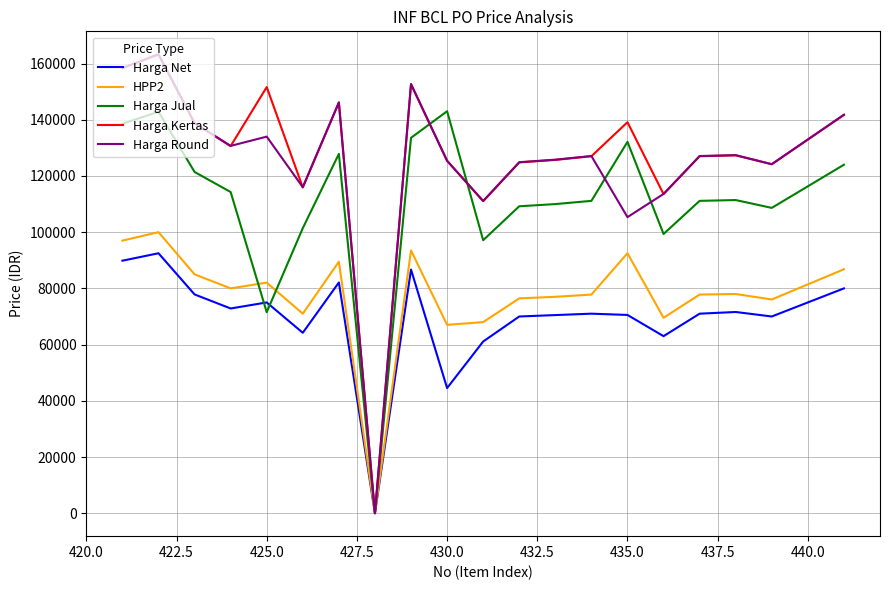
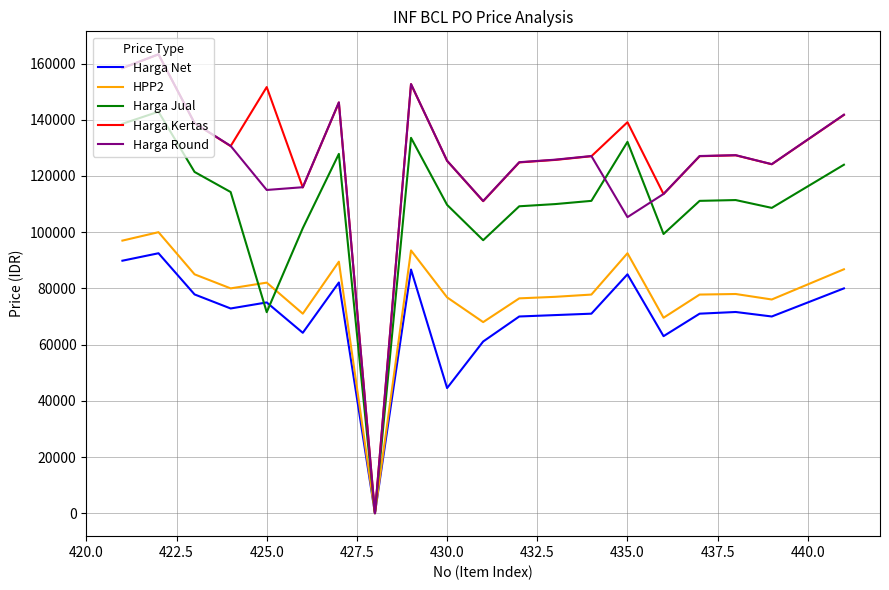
Harga Round, 425.0: 134000 -> 115000
HPP2, 430.0: 67000 -> 77000
Harga Jual, 430.0: 143000 -> 110000
Harga Net, 435.0: 71000 -> 85000
